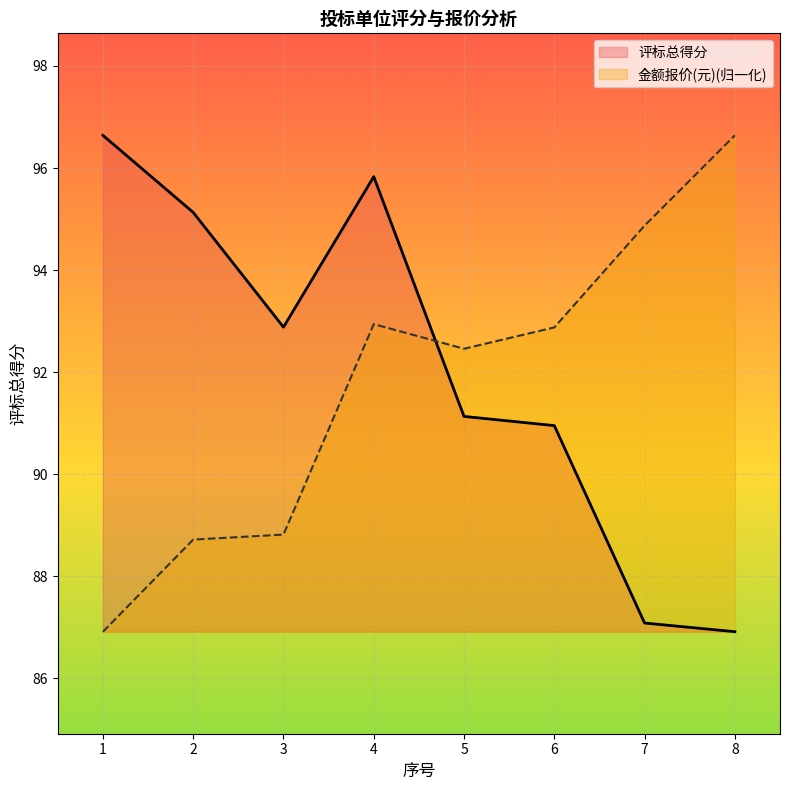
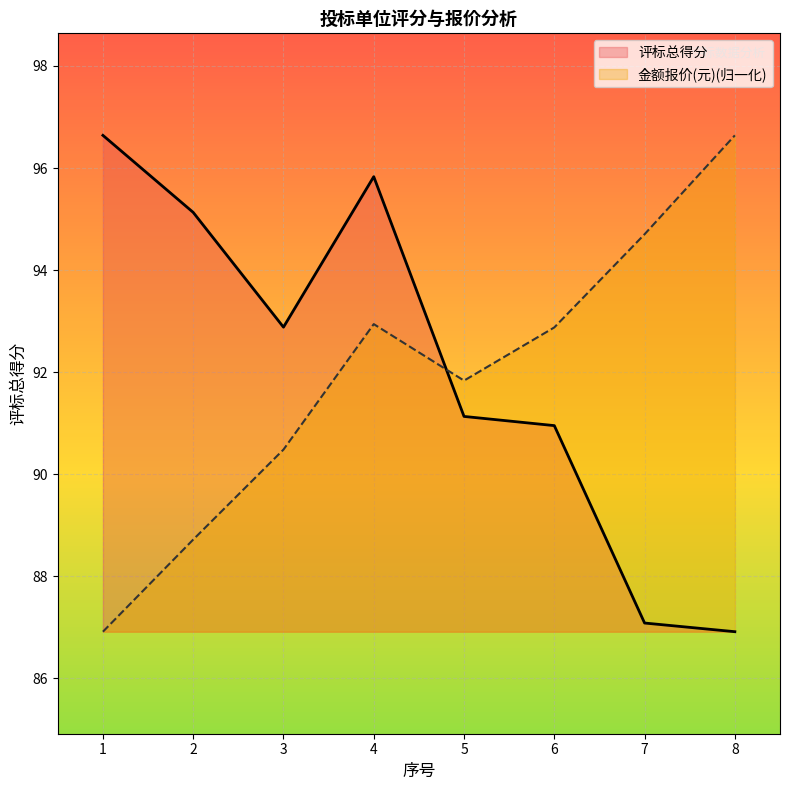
金额报价(元)(归一化), 3: 88.8 -> 90.5
金额报价(元)(归一化), 5: 92.5 -> 91.8
金额报价(元)(归一化), 7: 94.9 -> 94.7
